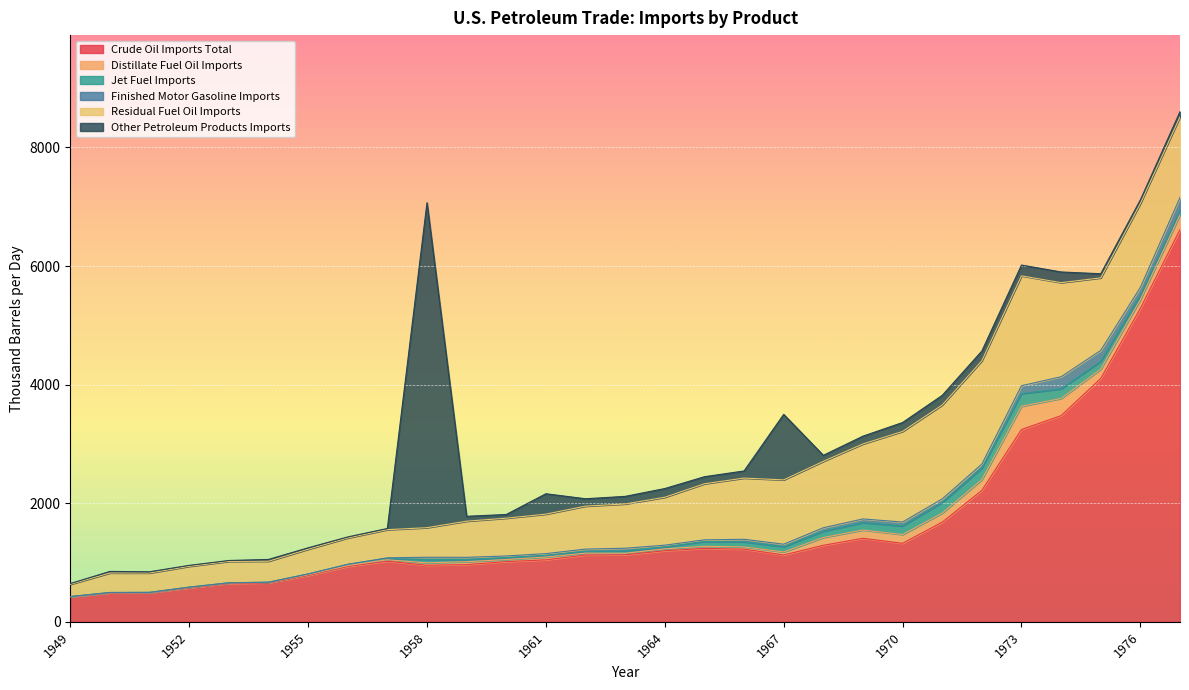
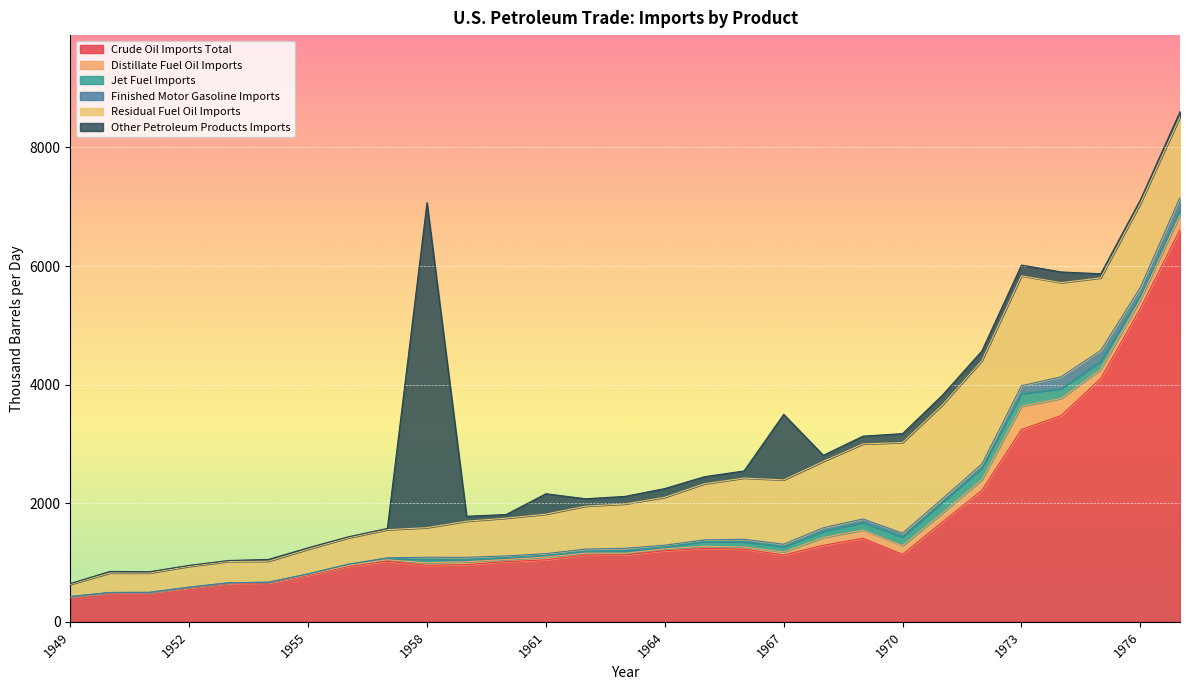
Crude Oil Imports Total, 1970: 1300 -> 1100
